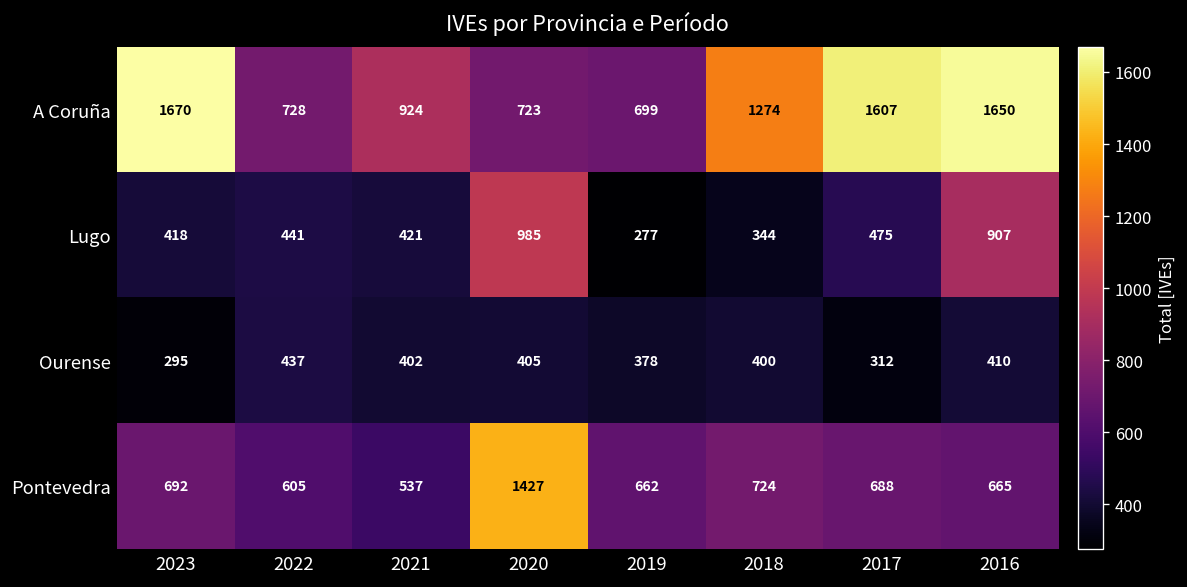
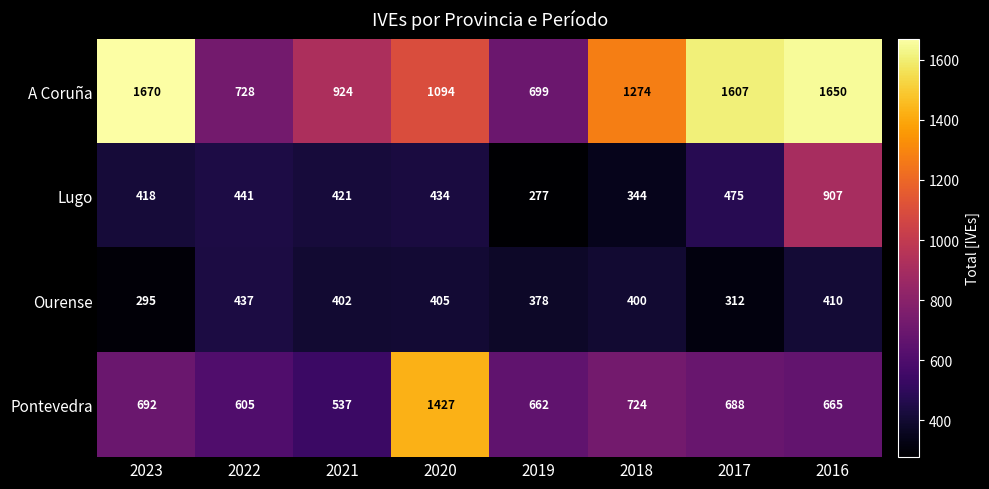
A Coruña, 2020: 723 -> 1094
Lugo, 2020: 985 -> 434
